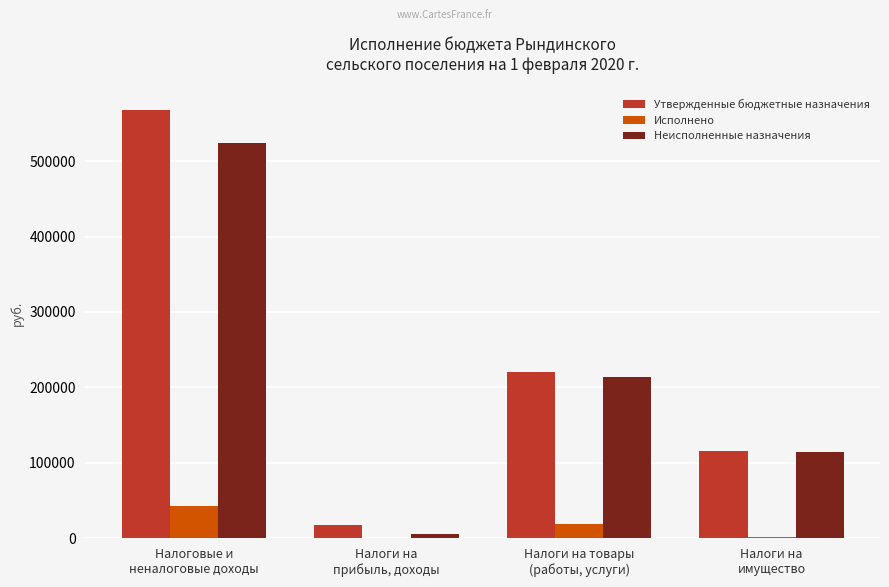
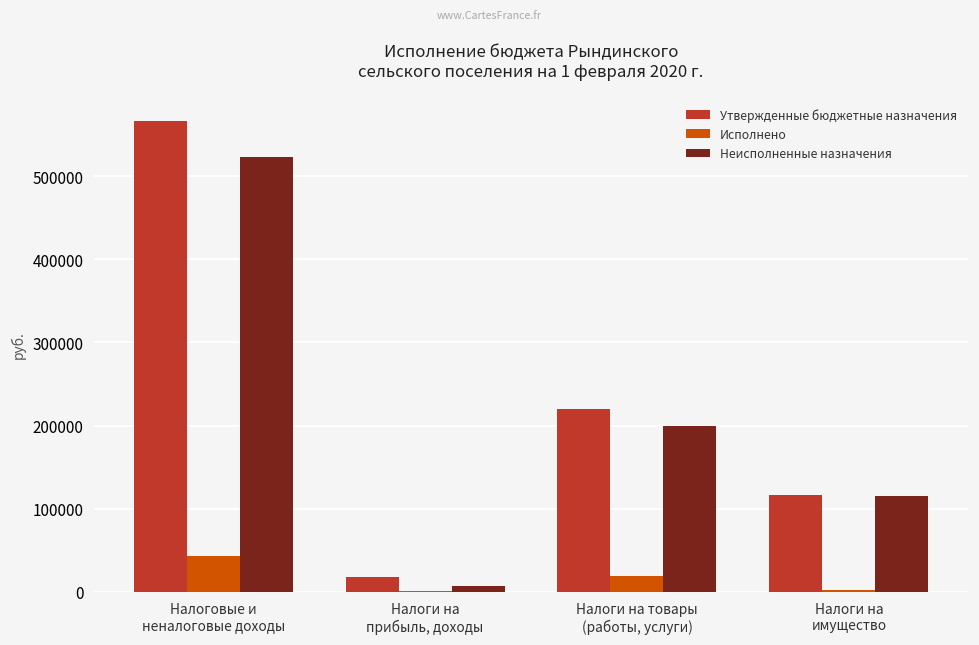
Неисполненные назначения, Налоги на товары (работы, услуги): 210000 -> 200000
